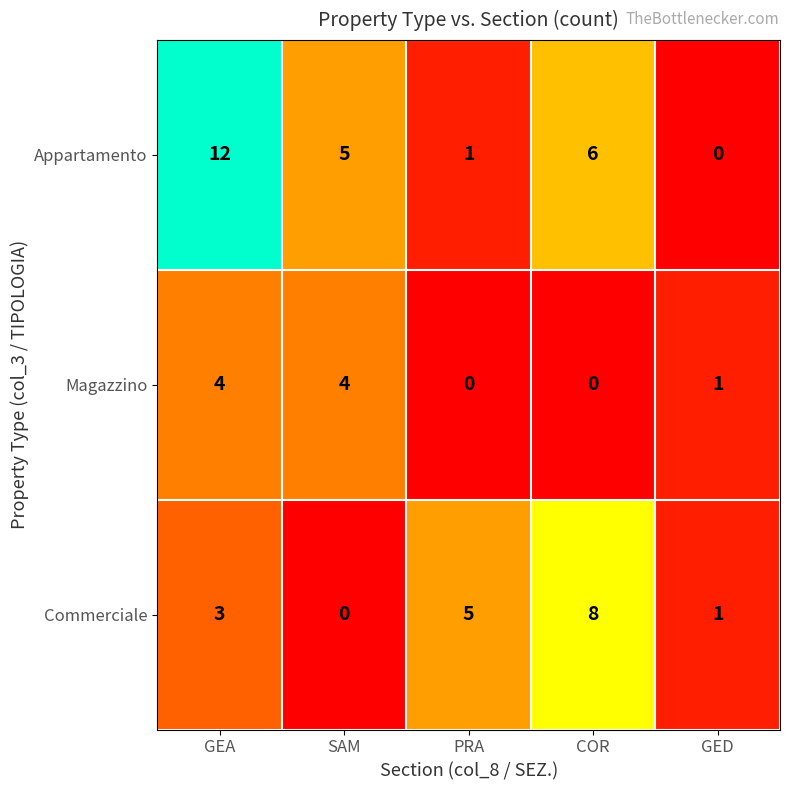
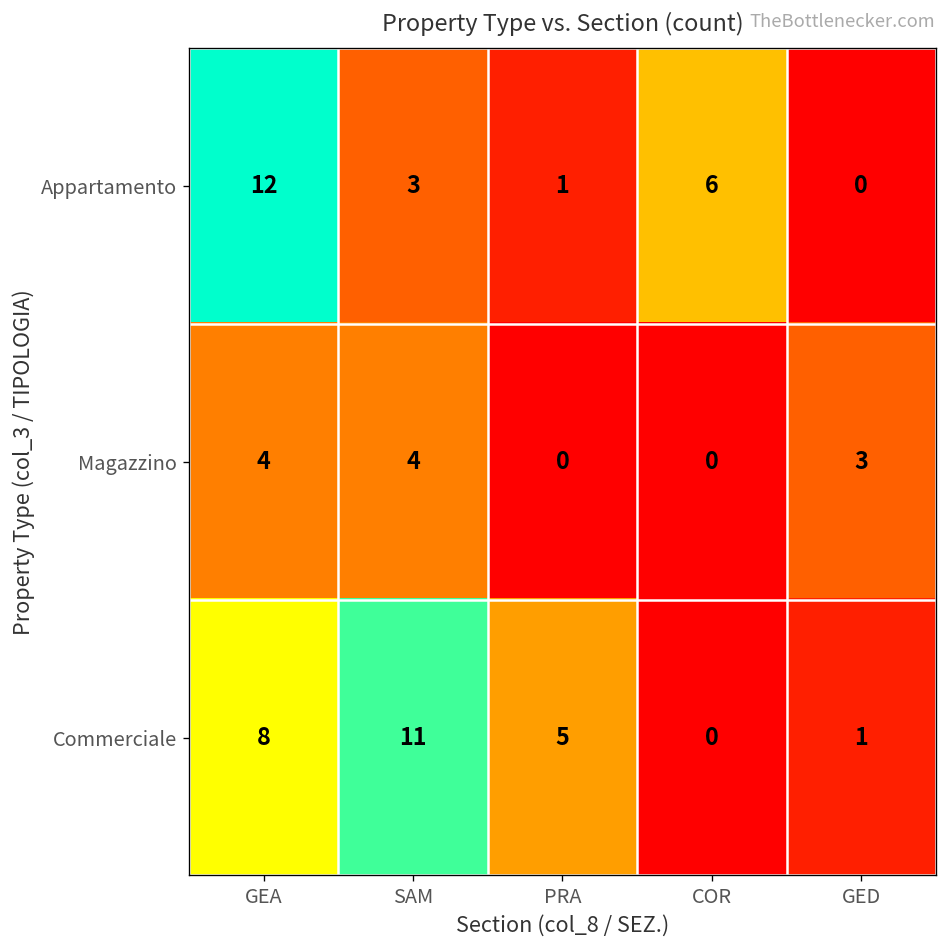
Appartamento, SAM: 5 -> 3
Magazzino, GED: 1 -> 3
Commerciale, GEA: 3 -> 8
Commerciale, SAM: 0 -> 11
Commerciale, COR: 8 -> 0
